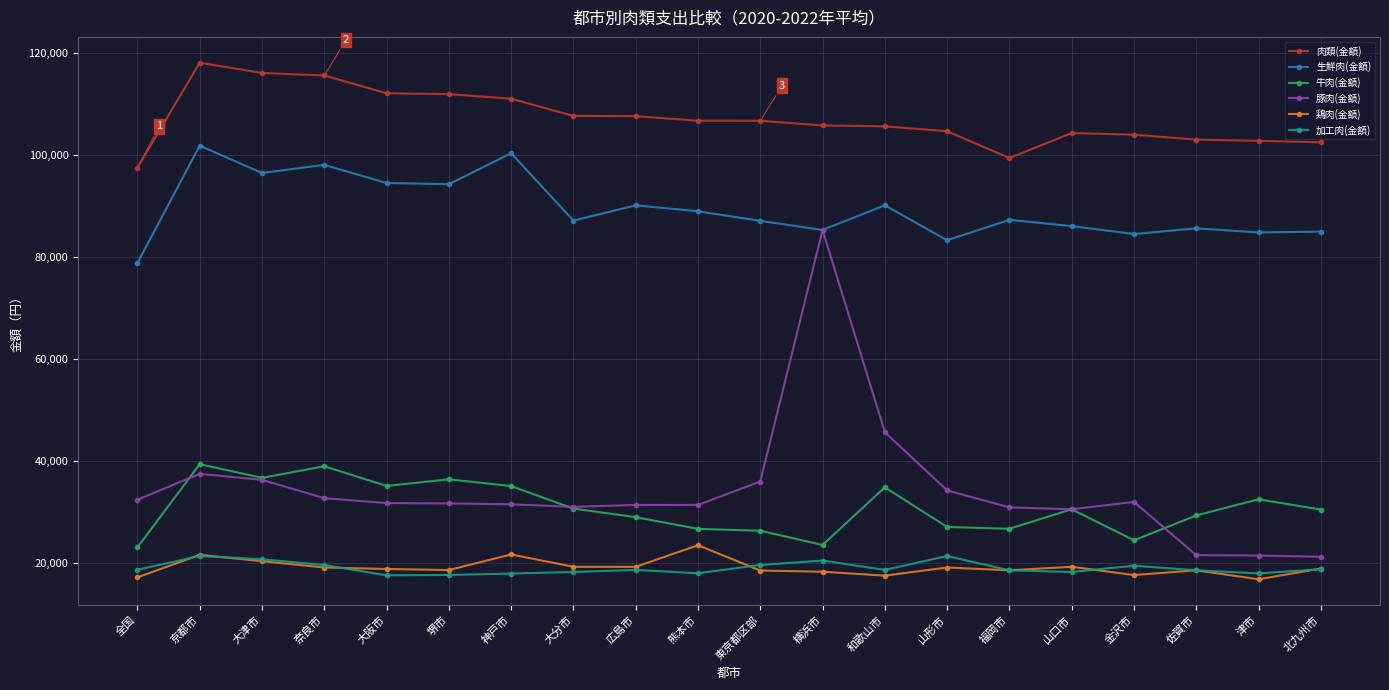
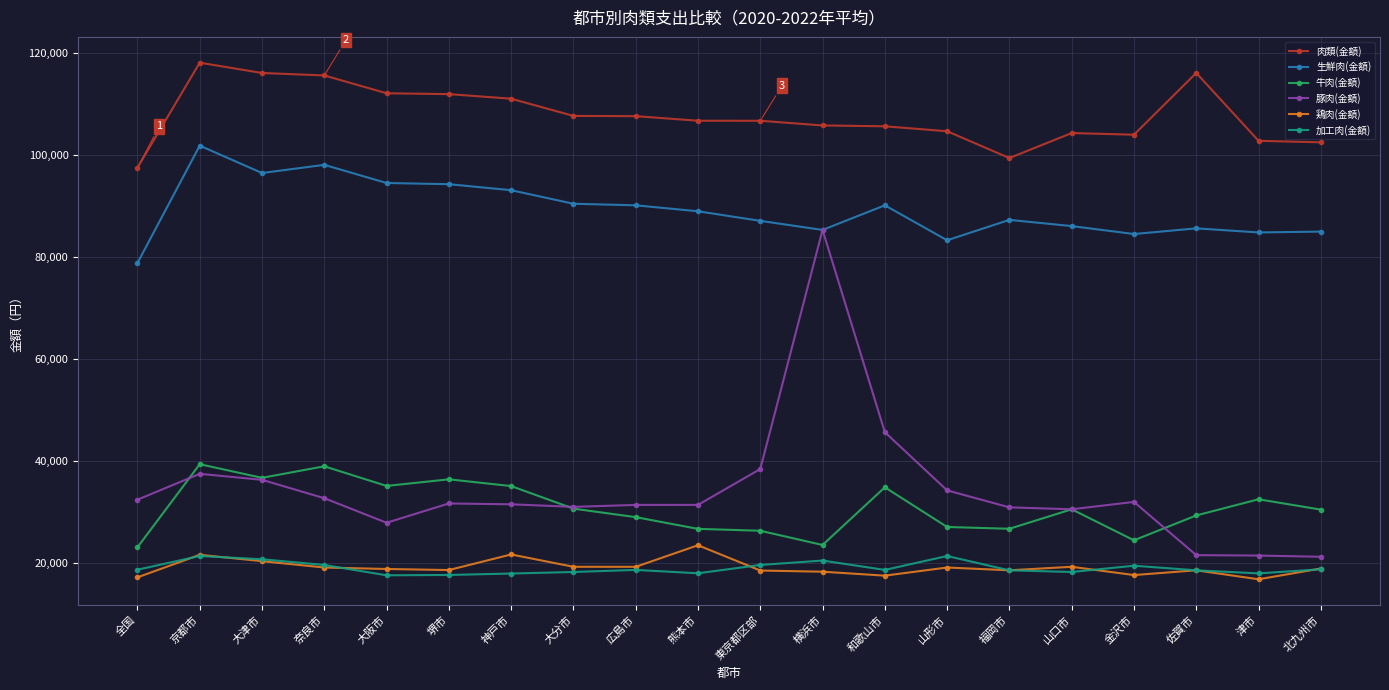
豚肉(金額), 大阪市: 32,000 -> 28,000
生鮮肉(金額), 神戸市: 100,000 -> 93,000
生鮮肉(金額), 大分市: 87,000 -> 90,000
豚肉(金額), 東京都区部: 36,000 -> 38,000
肉類(金額), 佐賀市: 103,000 -> 116,000
